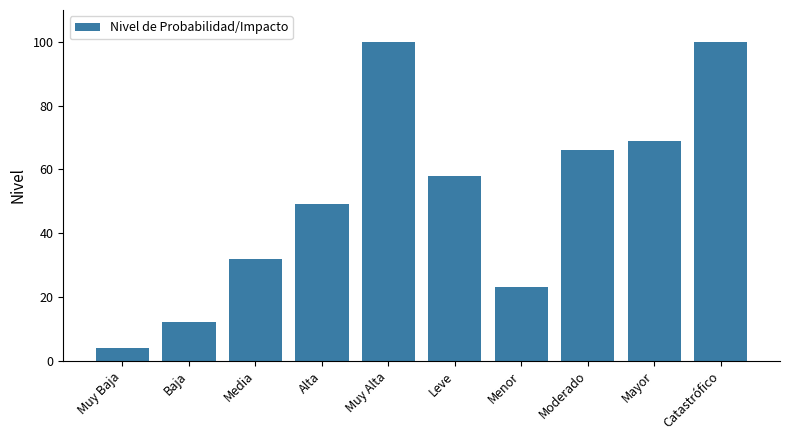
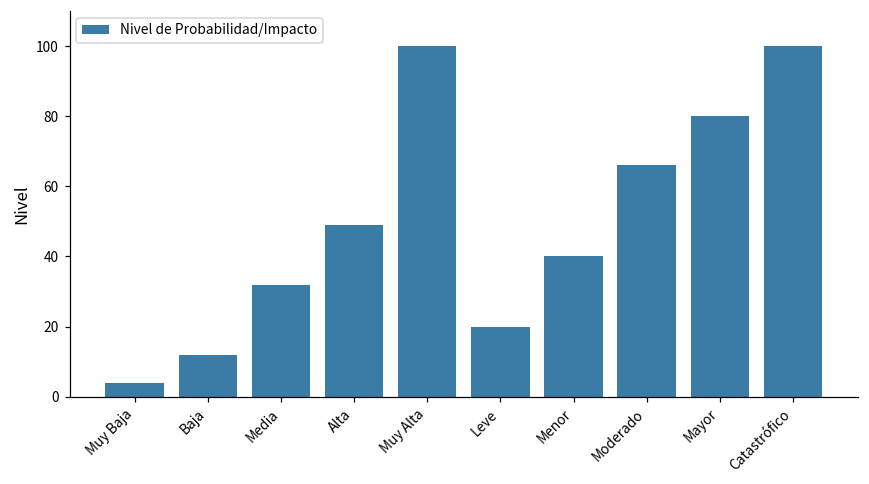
Leve: 58 -> 20
Menor: 23 -> 40
Mayor: 69 -> 80
